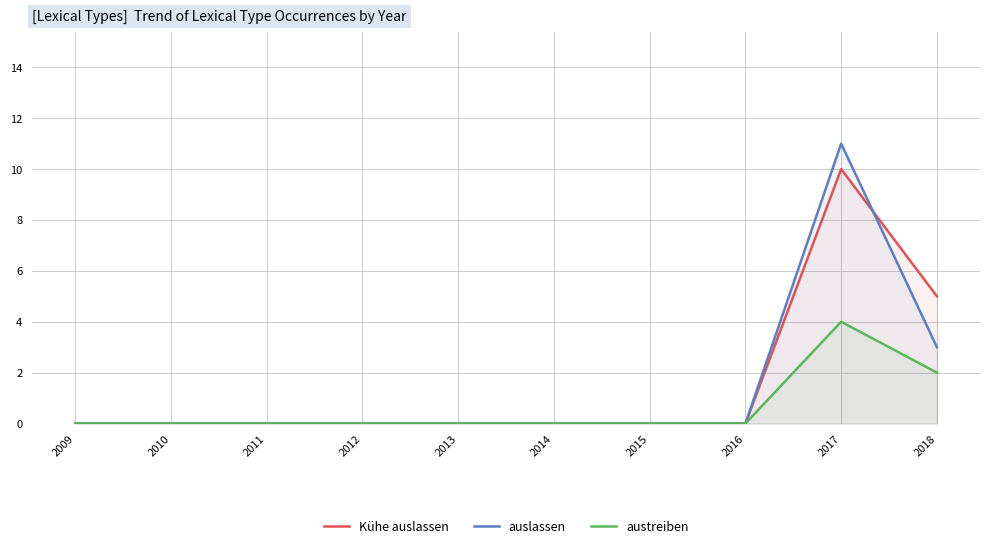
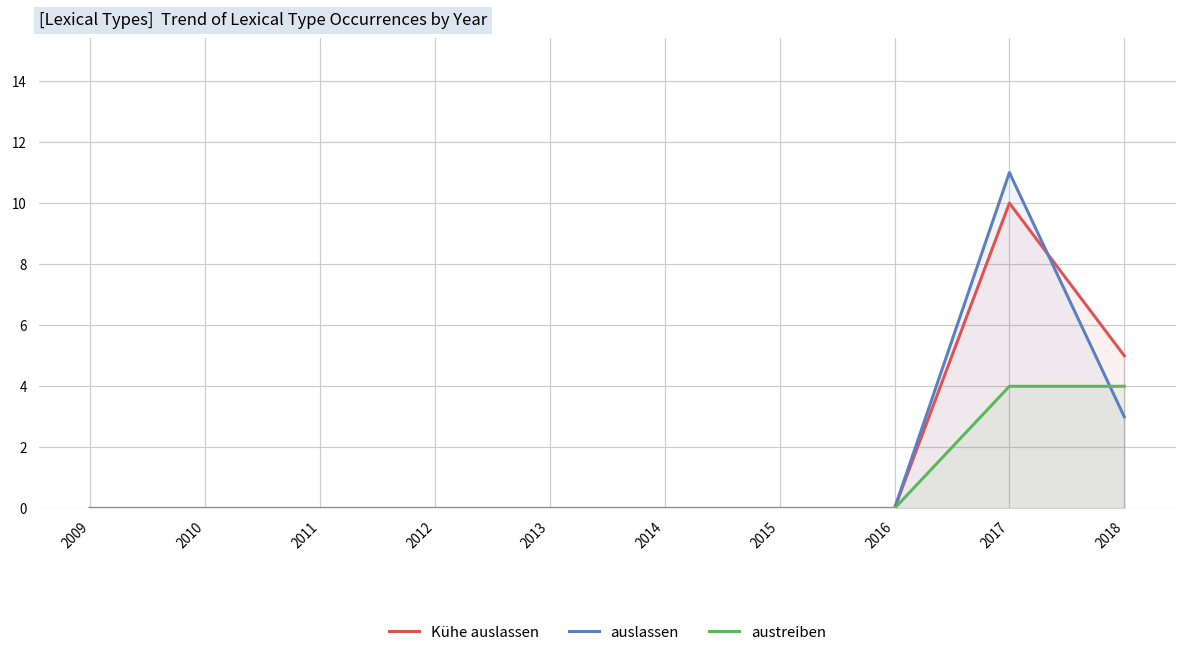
austreiben, 2018: 2 -> 4
